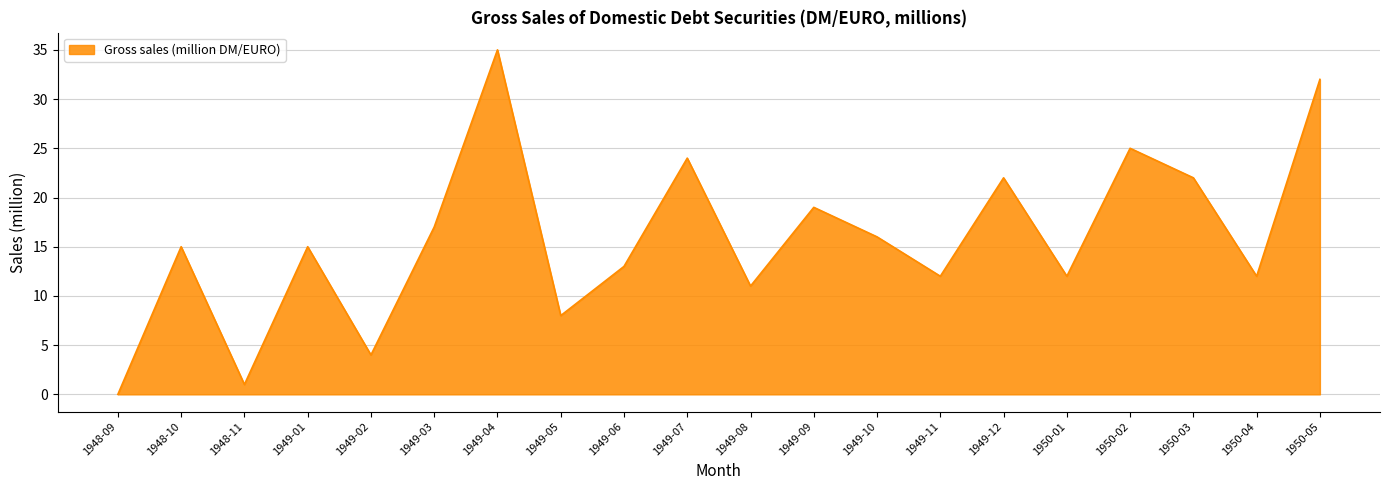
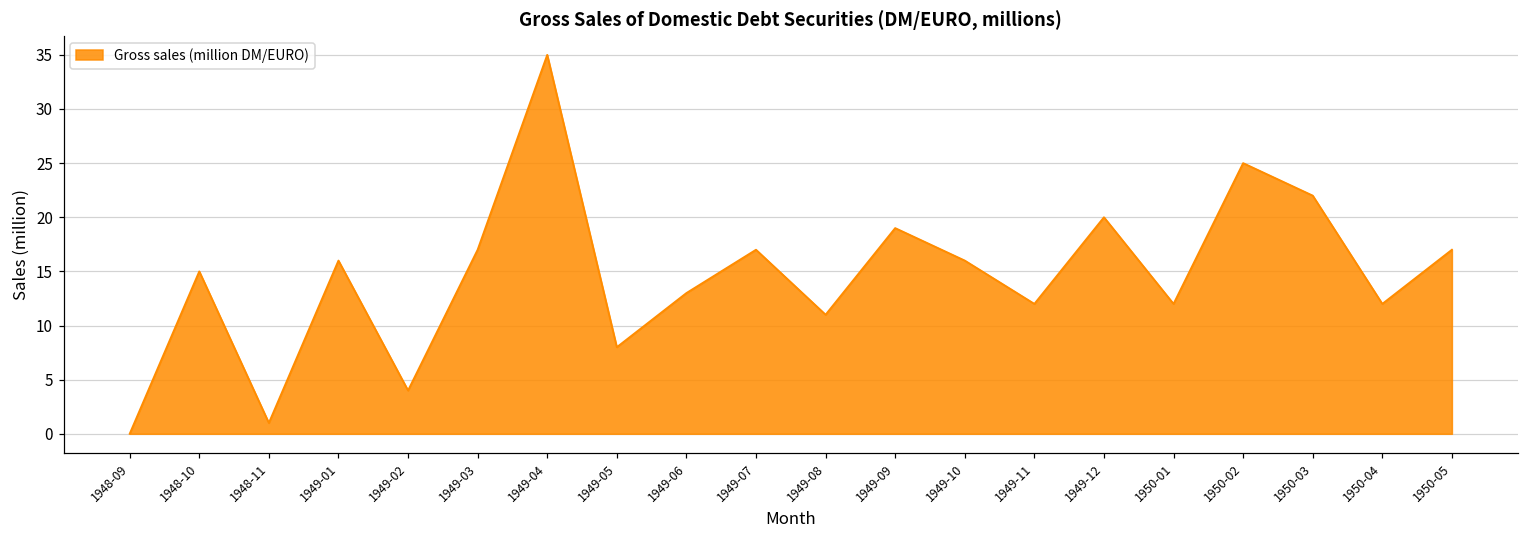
1949-01: 15 -> 16
1949-07: 24 -> 17
1949-12: 22 -> 20
1950-05: 32 -> 17
